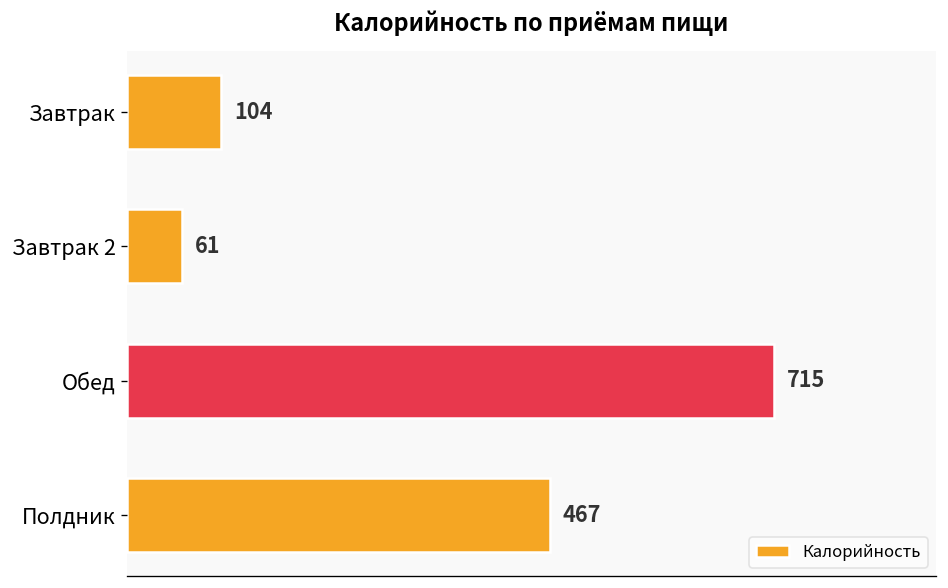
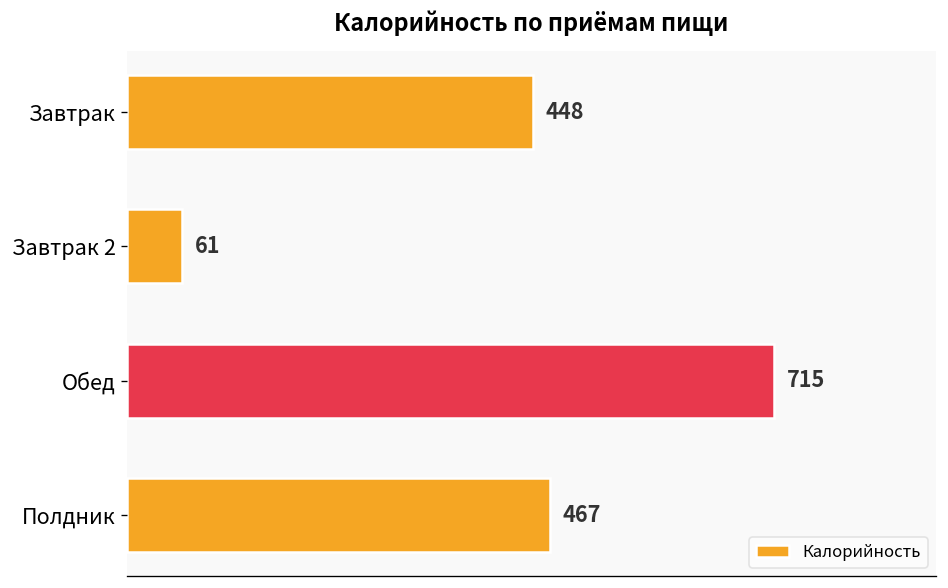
Завтрак: 104 -> 448
